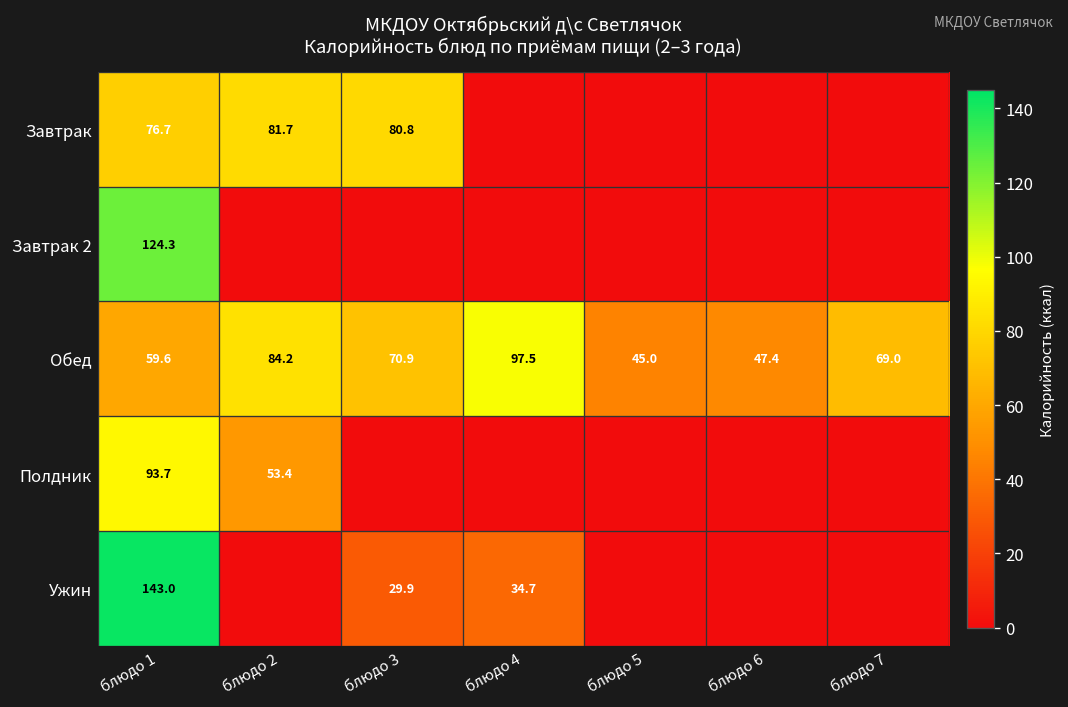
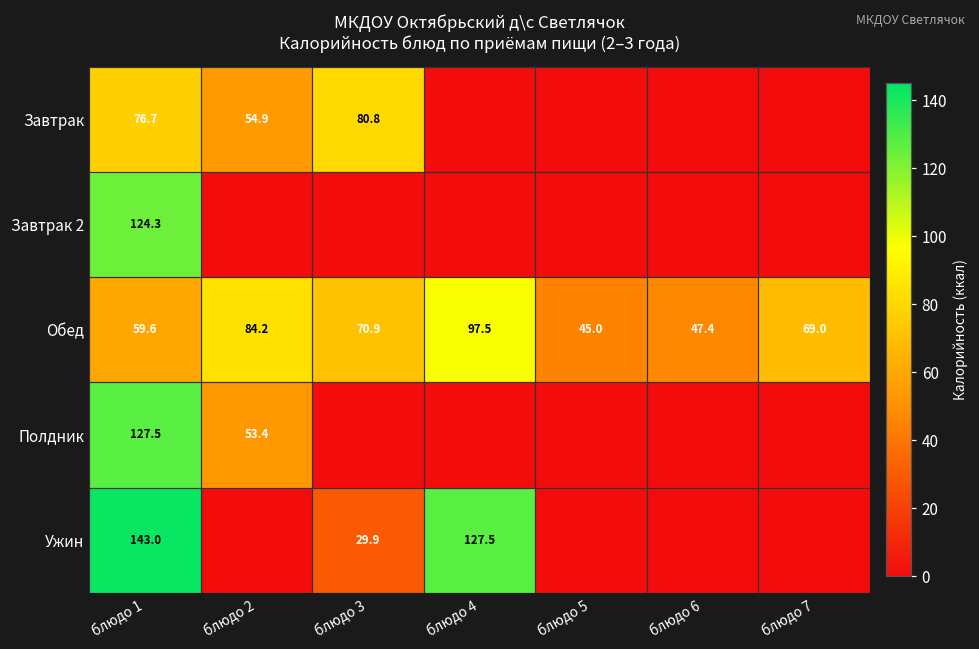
Завтрак, блюдо 2: 81.7 -> 54.9
Полдник, блюдо 1: 93.7 -> 127.5
Ужин, блюдо 4: 34.7 -> 127.5
